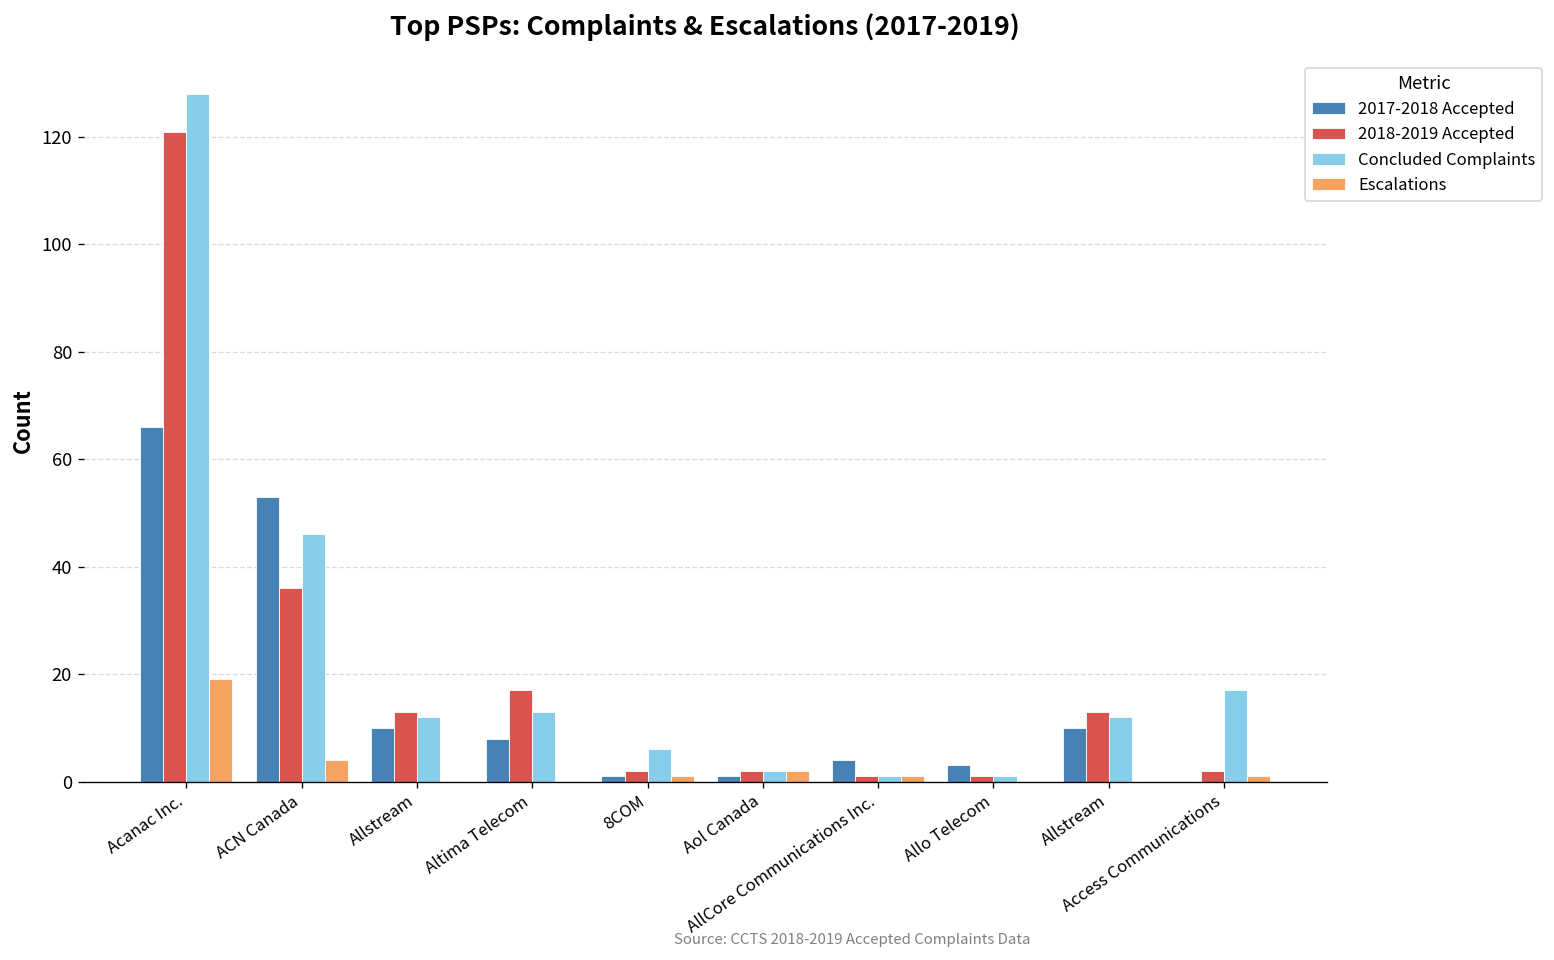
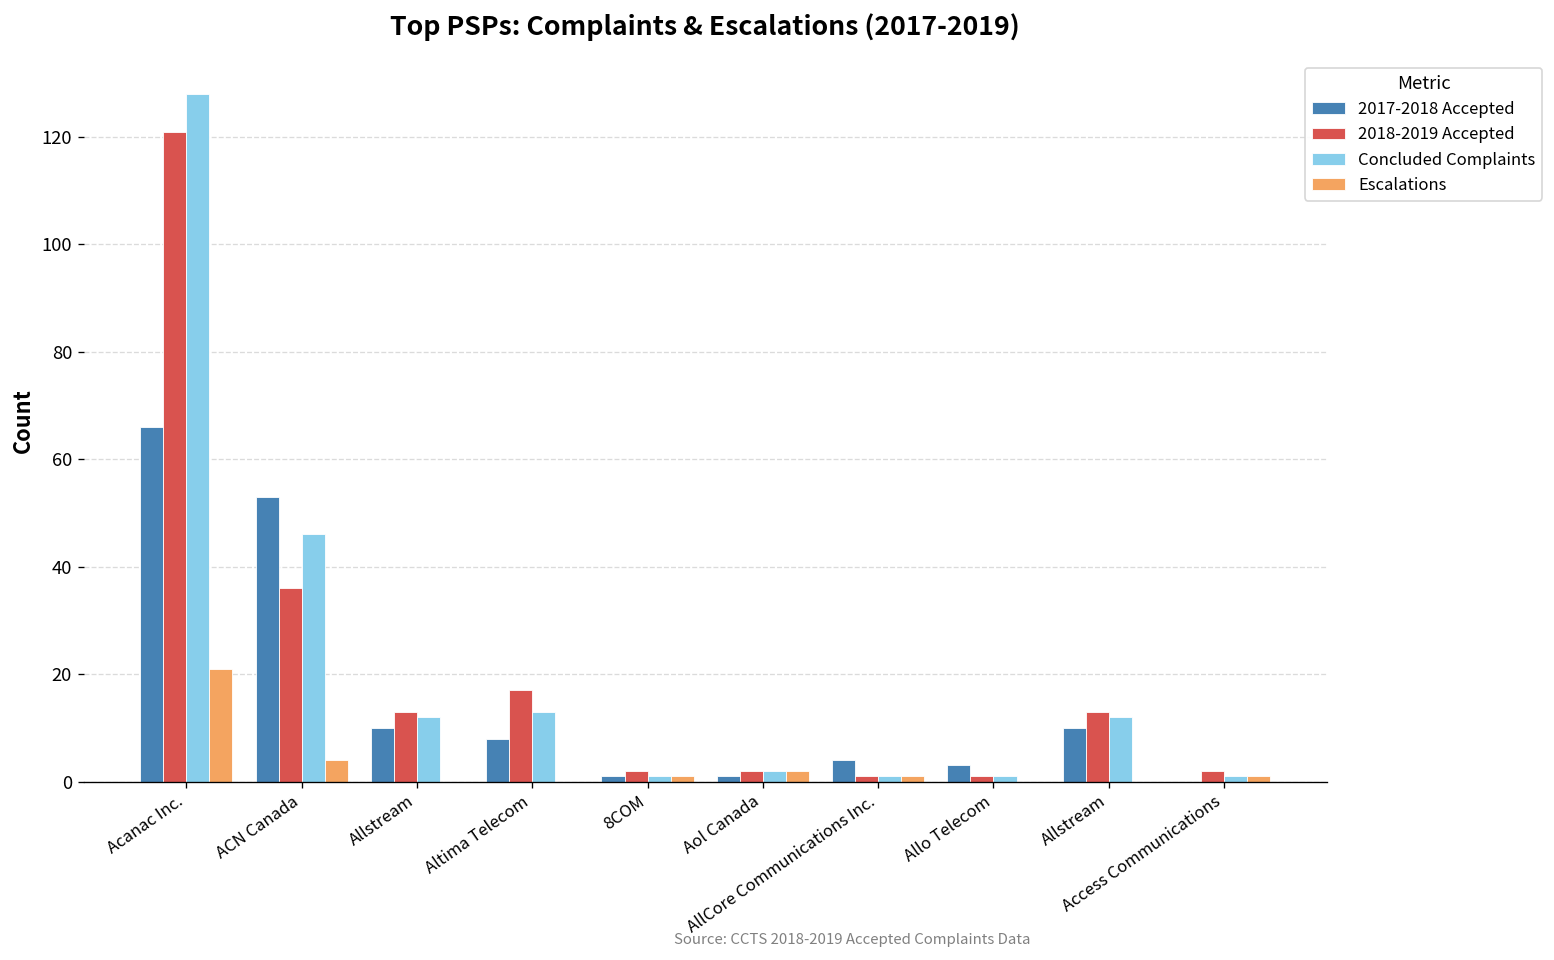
Escalations, Acanac Inc.: 19 -> 21
Concluded Complaints, 8COM: 6 -> 1
Concluded Complaints, Access Communications: 17 -> 1
